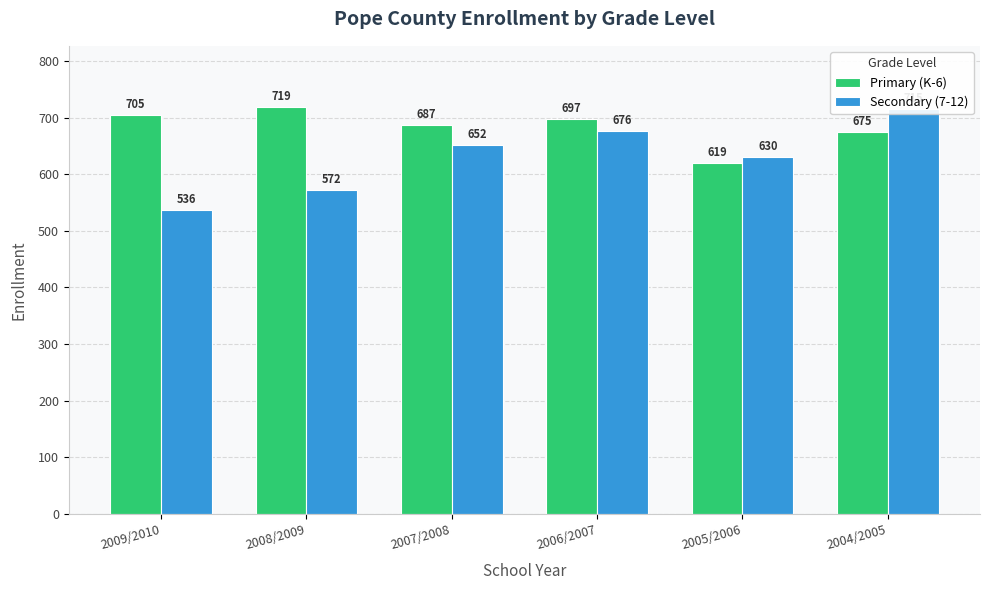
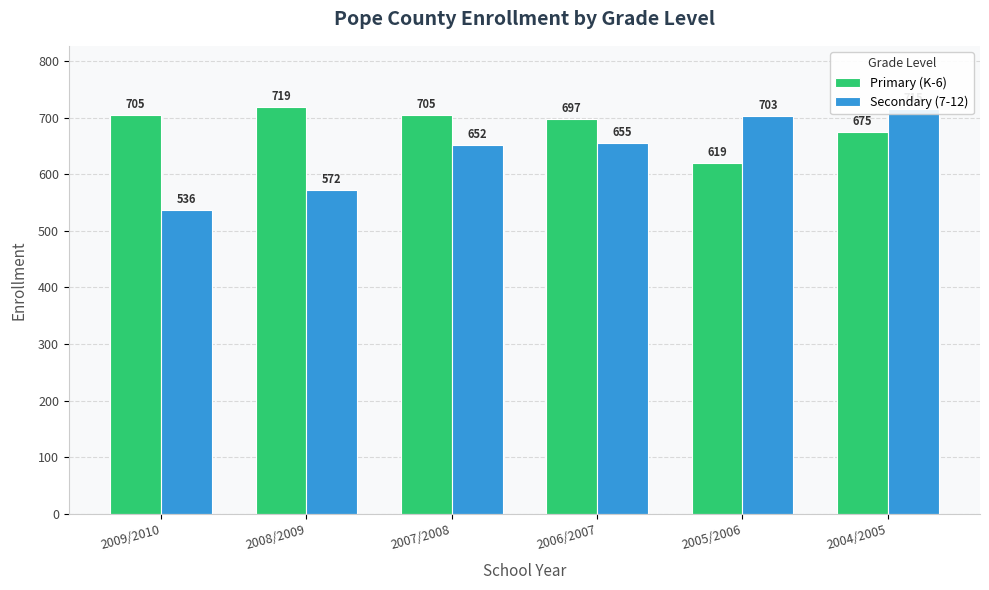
Primary (K-6), 2007/2008: 687 -> 705
Secondary (7-12), 2006/2007: 676 -> 655
Secondary (7-12), 2005/2006: 630 -> 703
